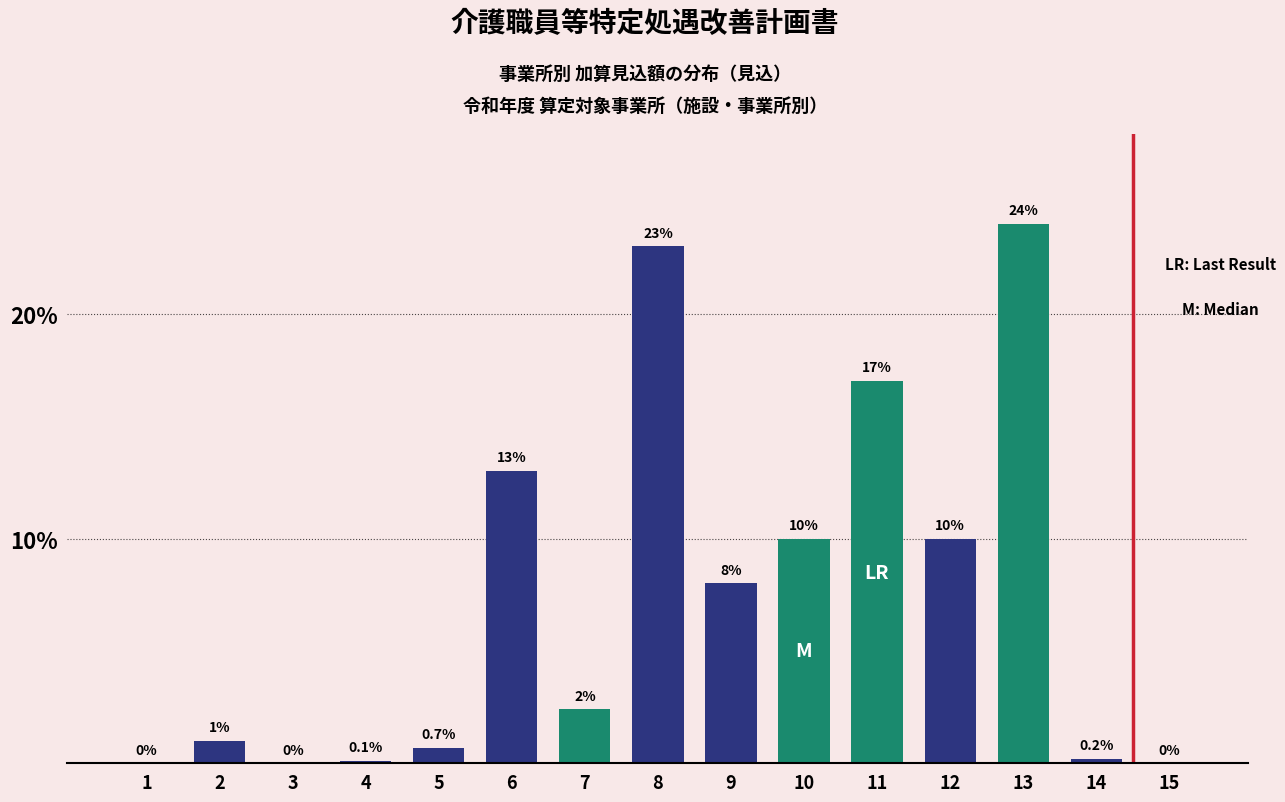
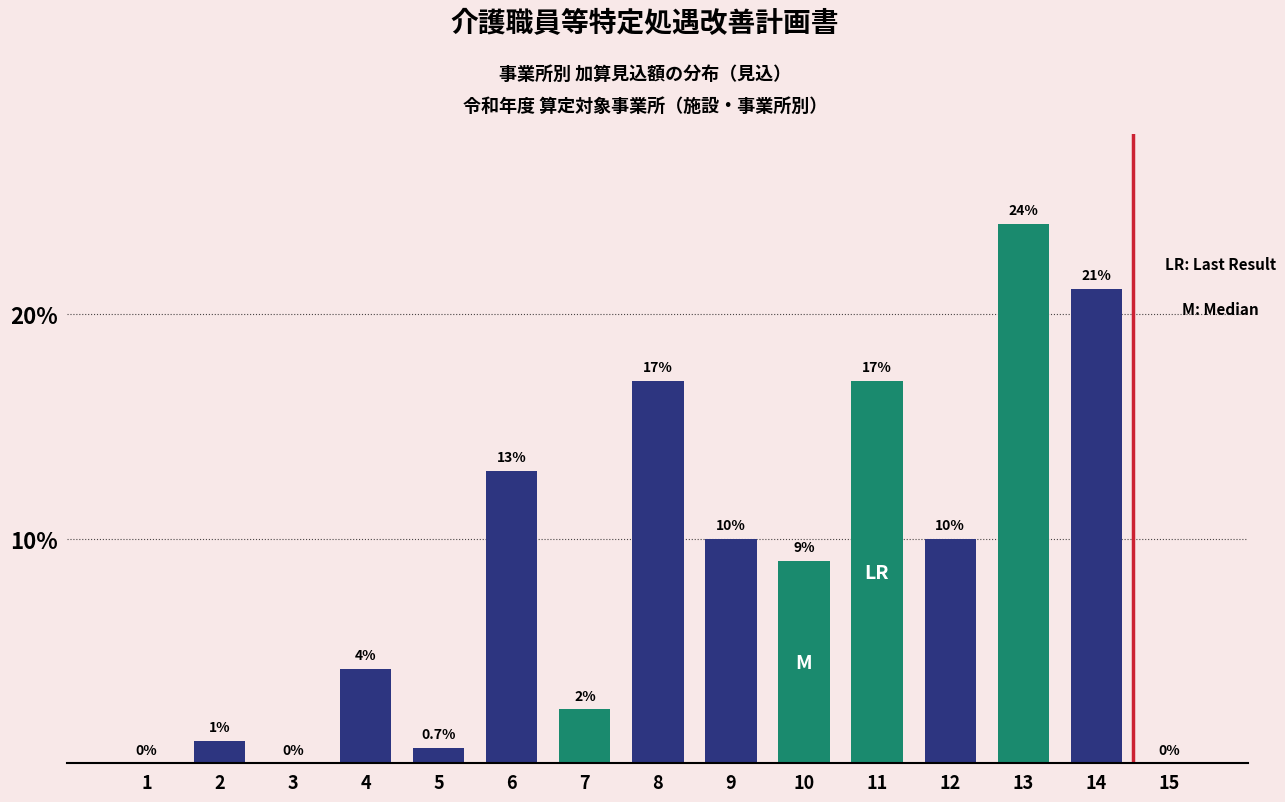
4: 0.1% -> 4%
8: 23% -> 17%
9: 8% -> 10%
10: 10% -> 9%
14: 0.2% -> 21%
